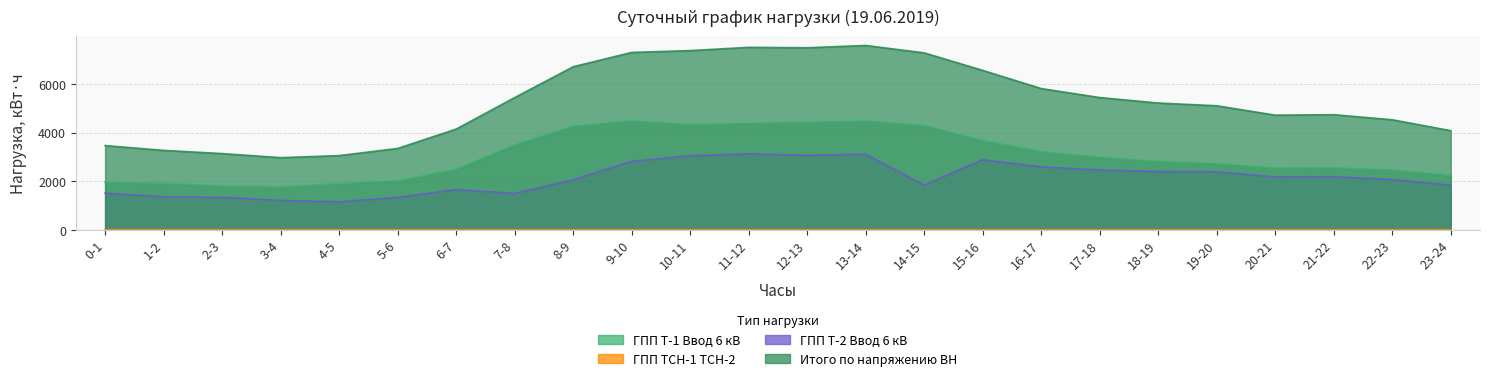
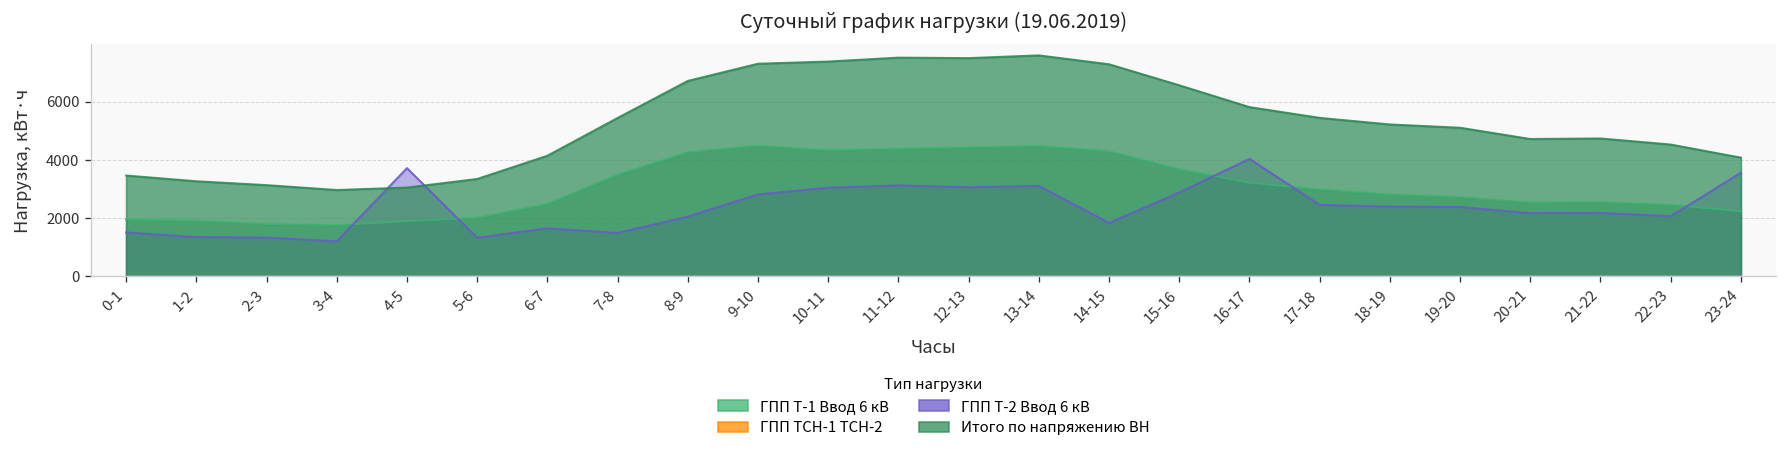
ГПП Т-2 Ввод 6 кВ, 4-5: 1100 -> 3700
ГПП Т-2 Ввод 6 кВ, 16-17: 2600 -> 4000
ГПП Т-2 Ввод 6 кВ, 23-24: 1800 -> 3600
